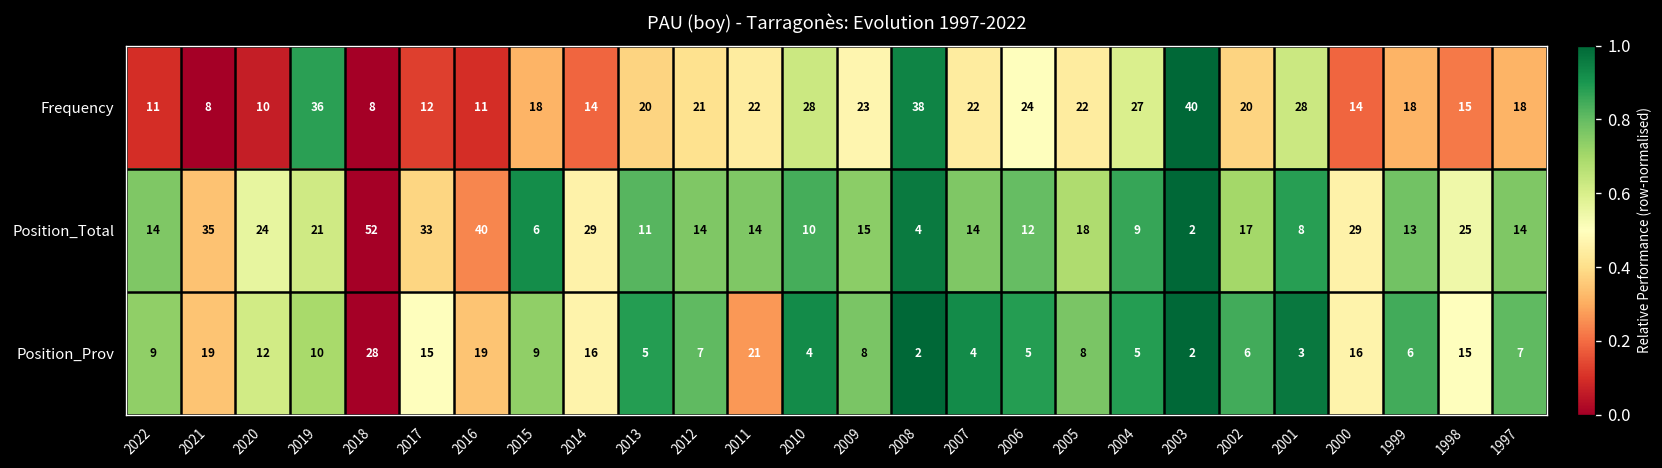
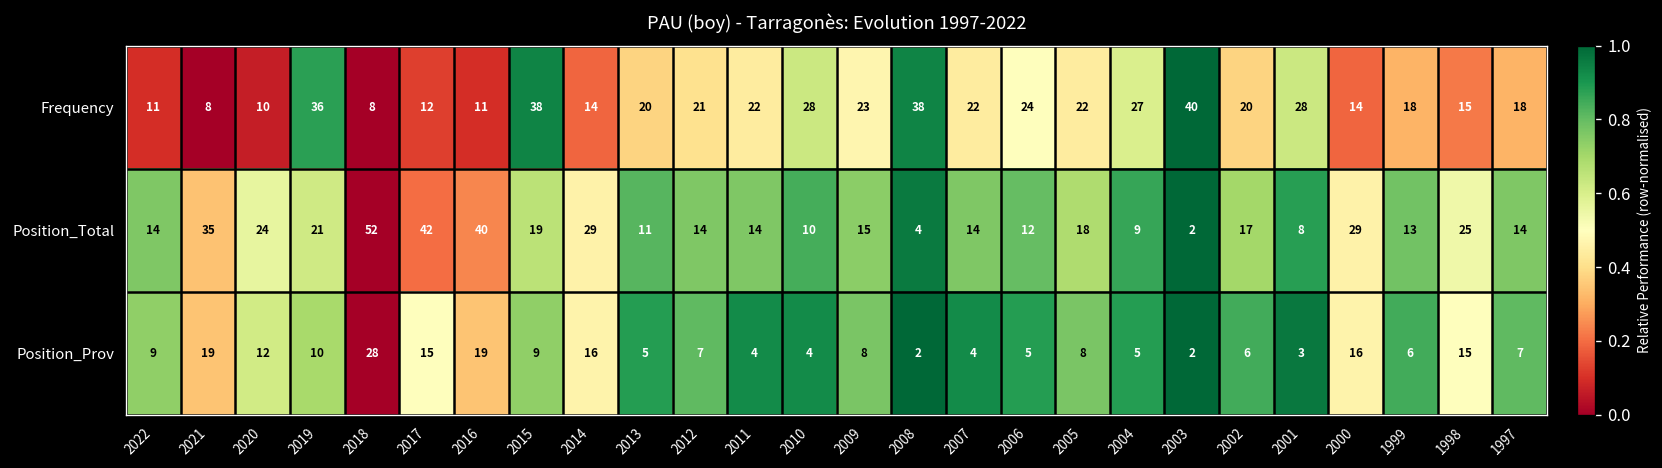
Frequency, 2015: 18 -> 38
Position_Total, 2017: 33 -> 42
Position_Total, 2015: 6 -> 19
Position_Prov, 2011: 21 -> 4
